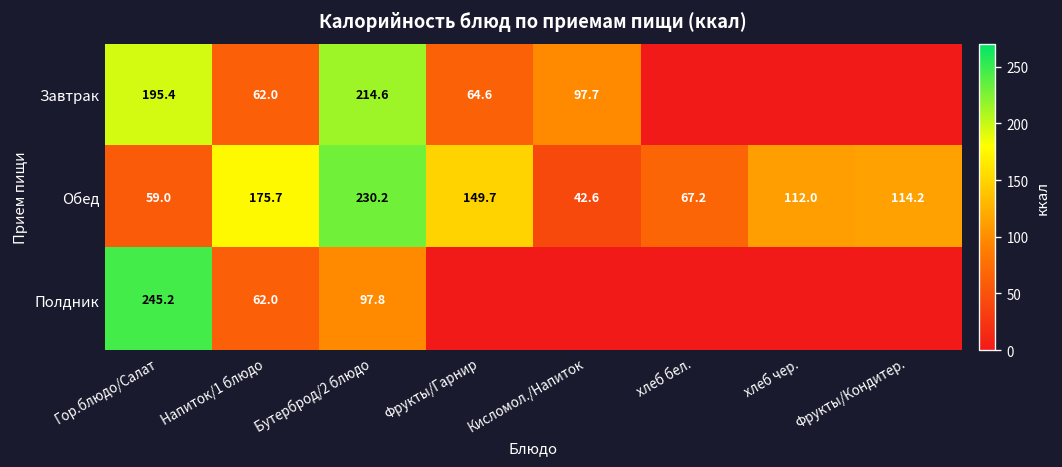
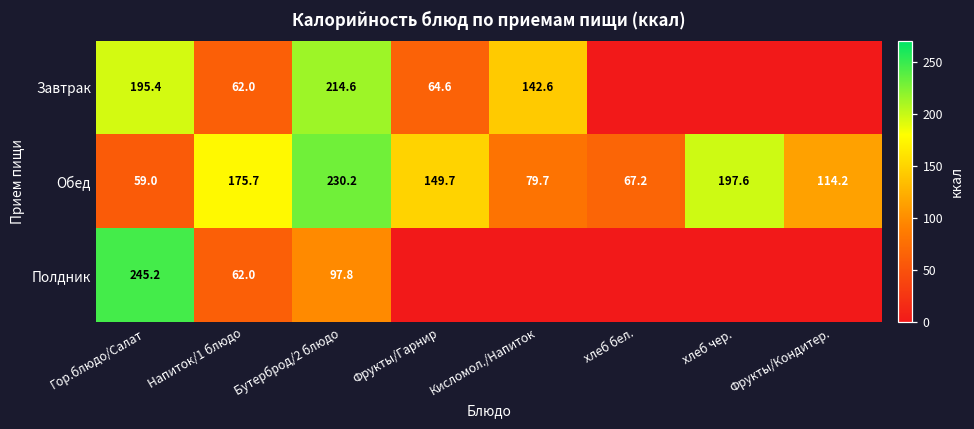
Завтрак, Кисломол./Напиток: 97.7 -> 142.6
Обед, Кисломол./Напиток: 42.6 -> 79.7
Обед, хлеб чер.: 112.0 -> 197.6
